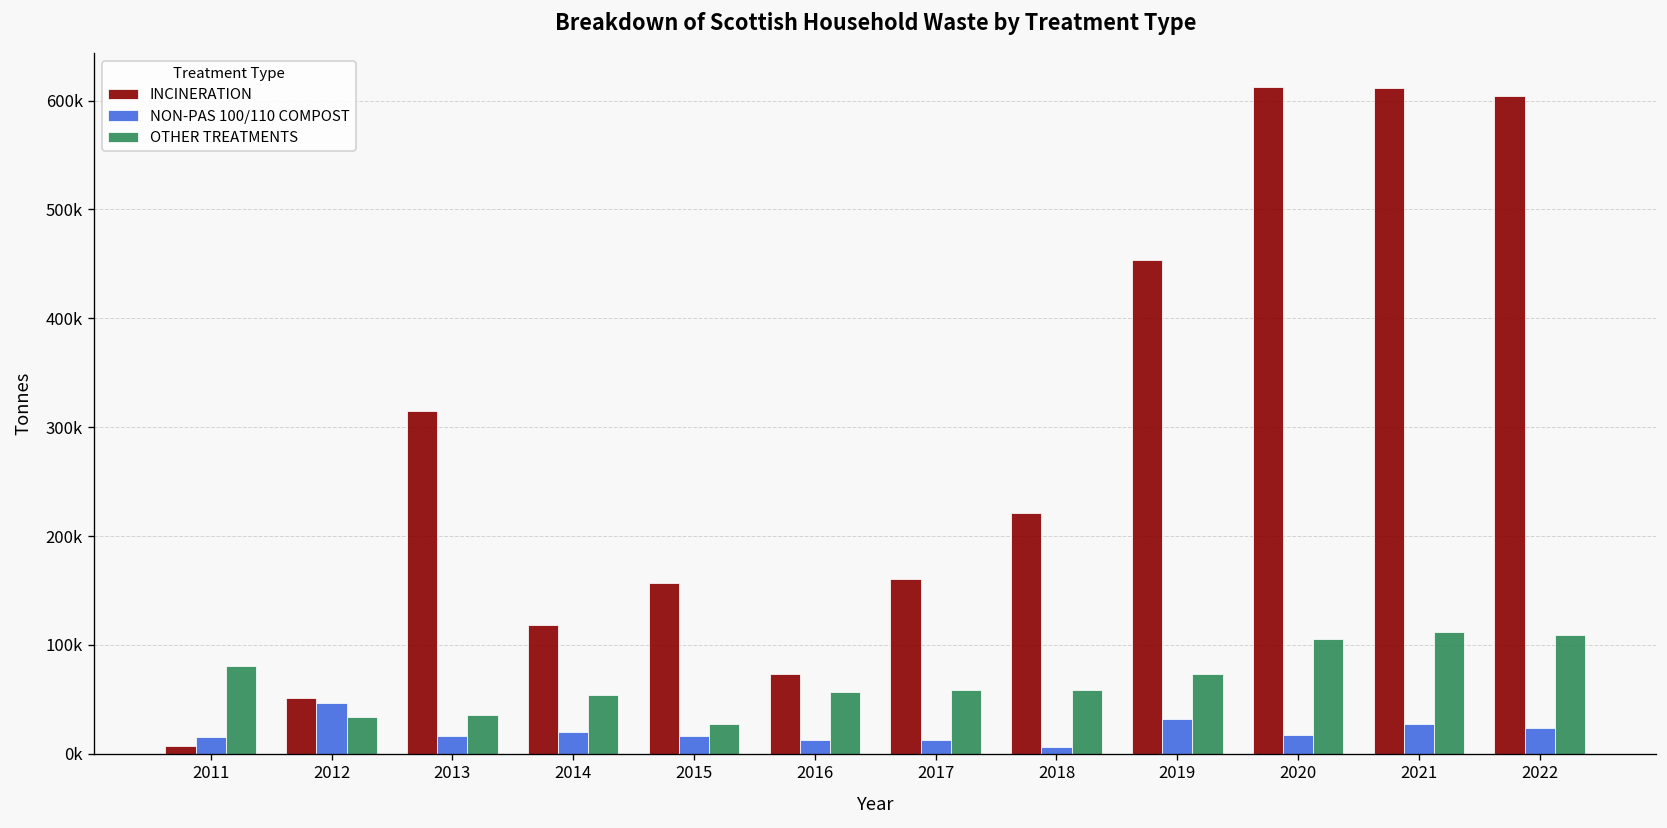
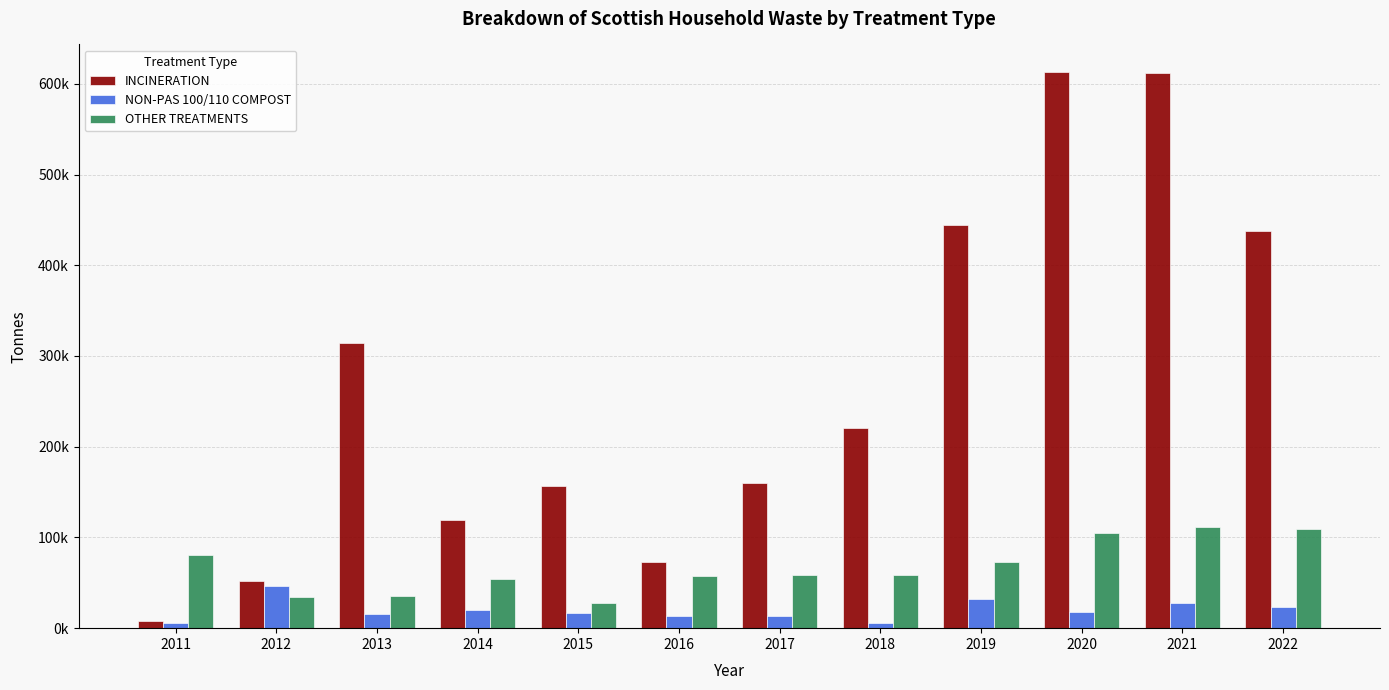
NON-PAS 100/110 COMPOST, 2011: 20000 -> 10000
INCINERATION, 2019: 450000 -> 440000
INCINERATION, 2022: 600000 -> 440000
